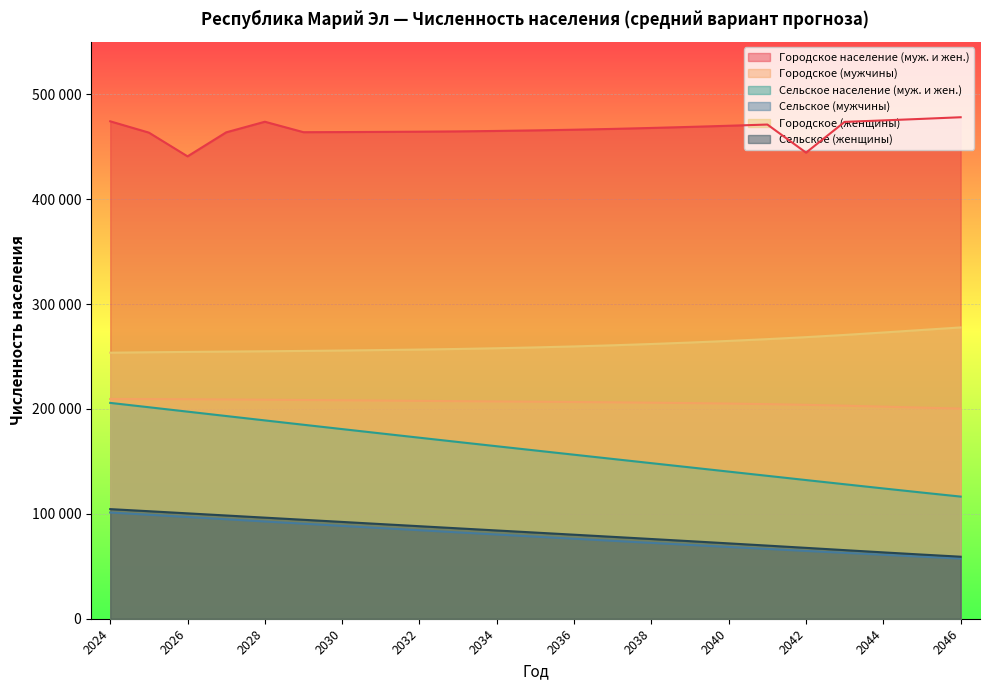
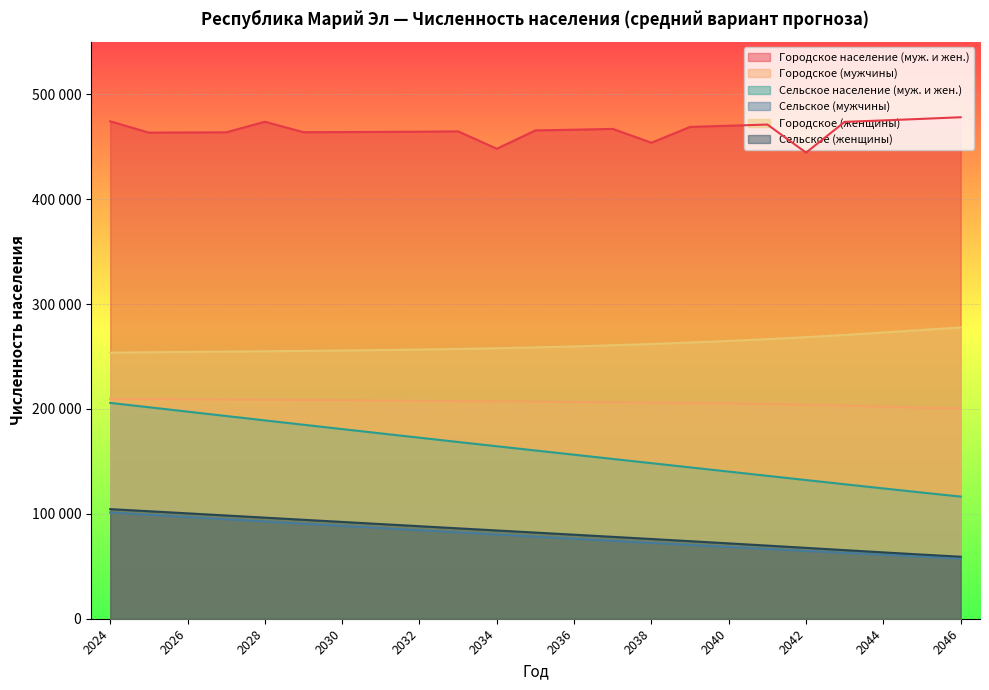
Городское население (муж. и жен.), 2026: 441000 -> 464000
Городское население (муж. и жен.), 2034: 465000 -> 448000
Городское население (муж. и жен.), 2038: 468000 -> 454000
